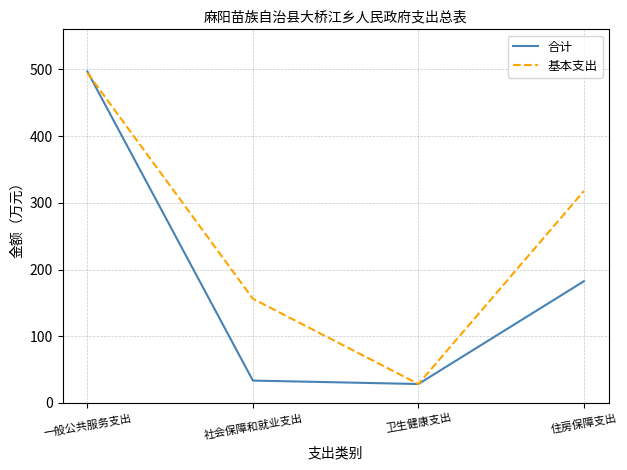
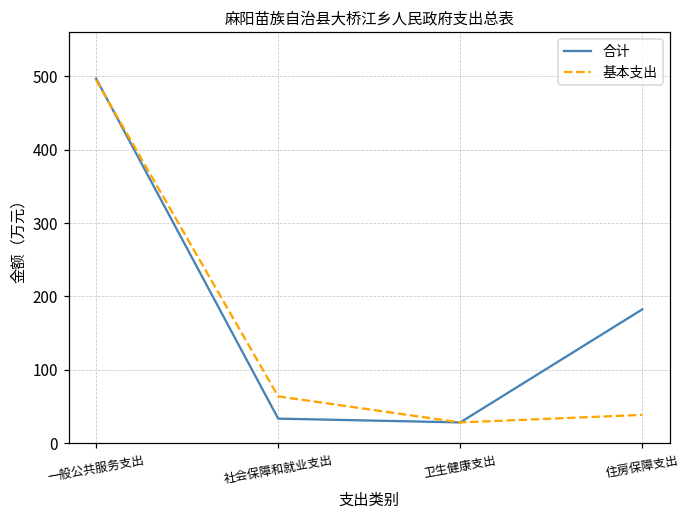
基本支出, 社会保障和就业支出: 160 -> 60
基本支出, 住房保障支出: 320 -> 40
